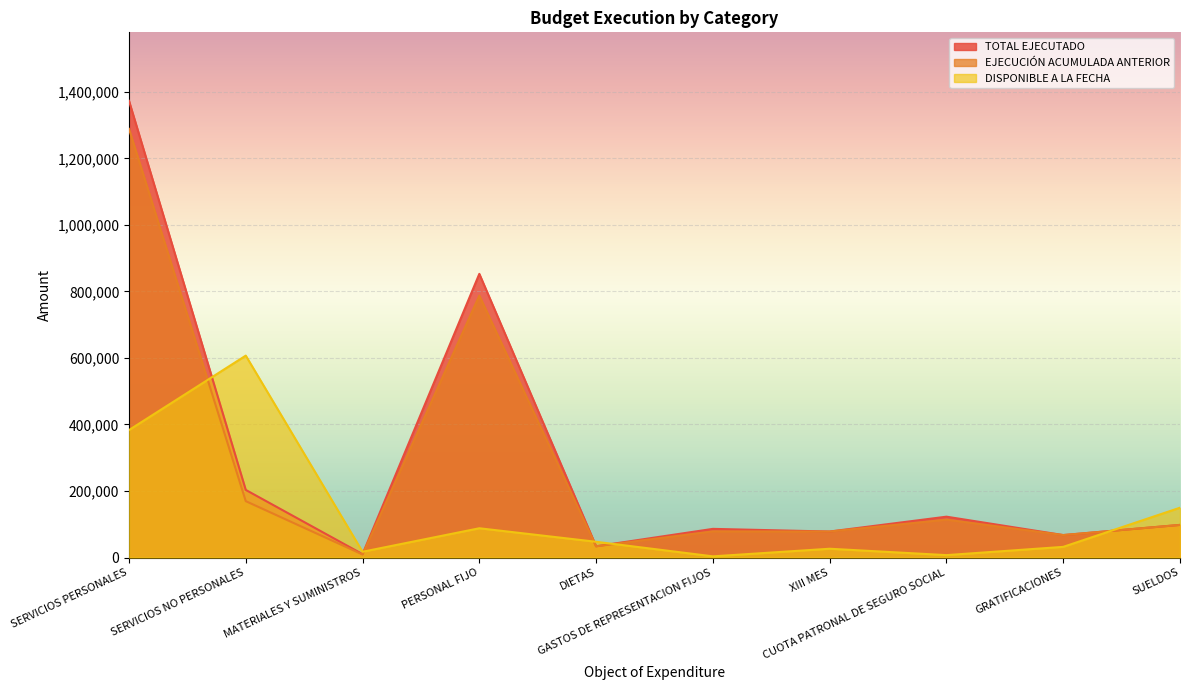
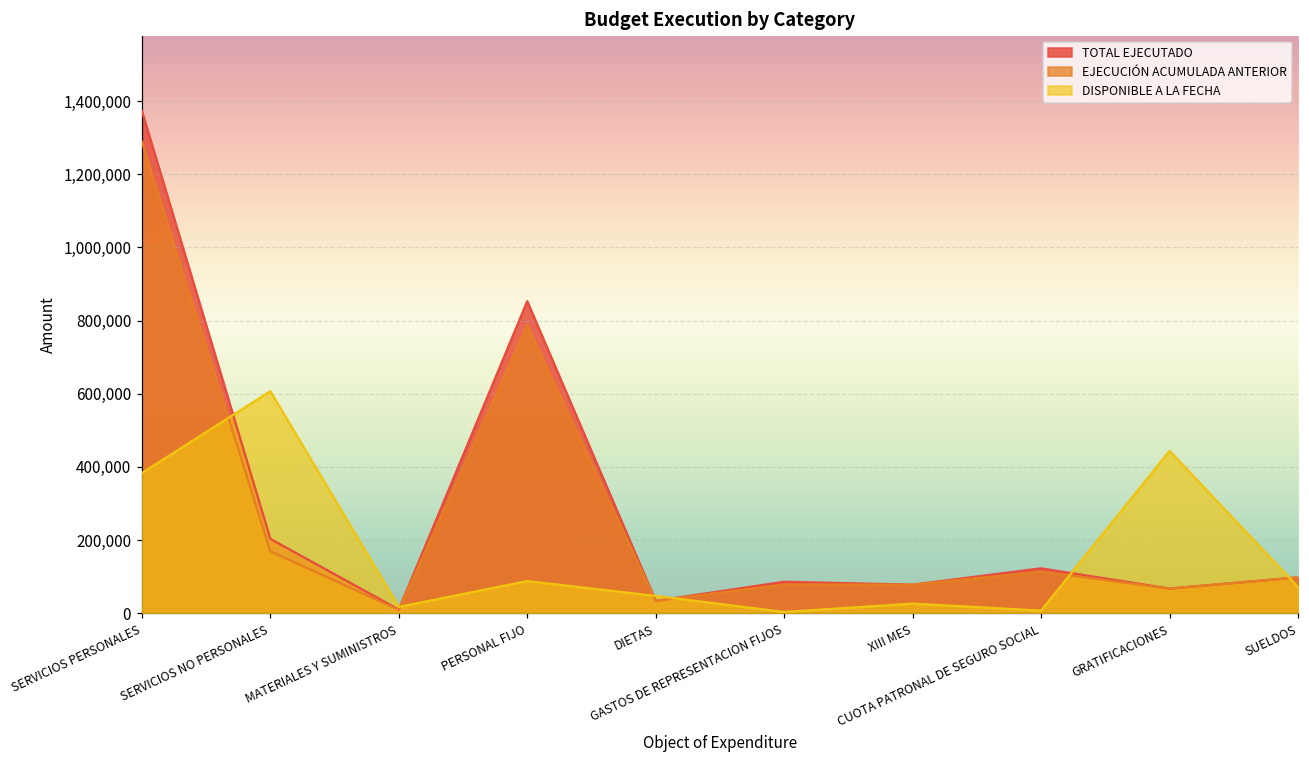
DISPONIBLE A LA FECHA, GRATIFICACIONES: 30,000 -> 440,000
DISPONIBLE A LA FECHA, SUELDOS: 150,000 -> 70,000
